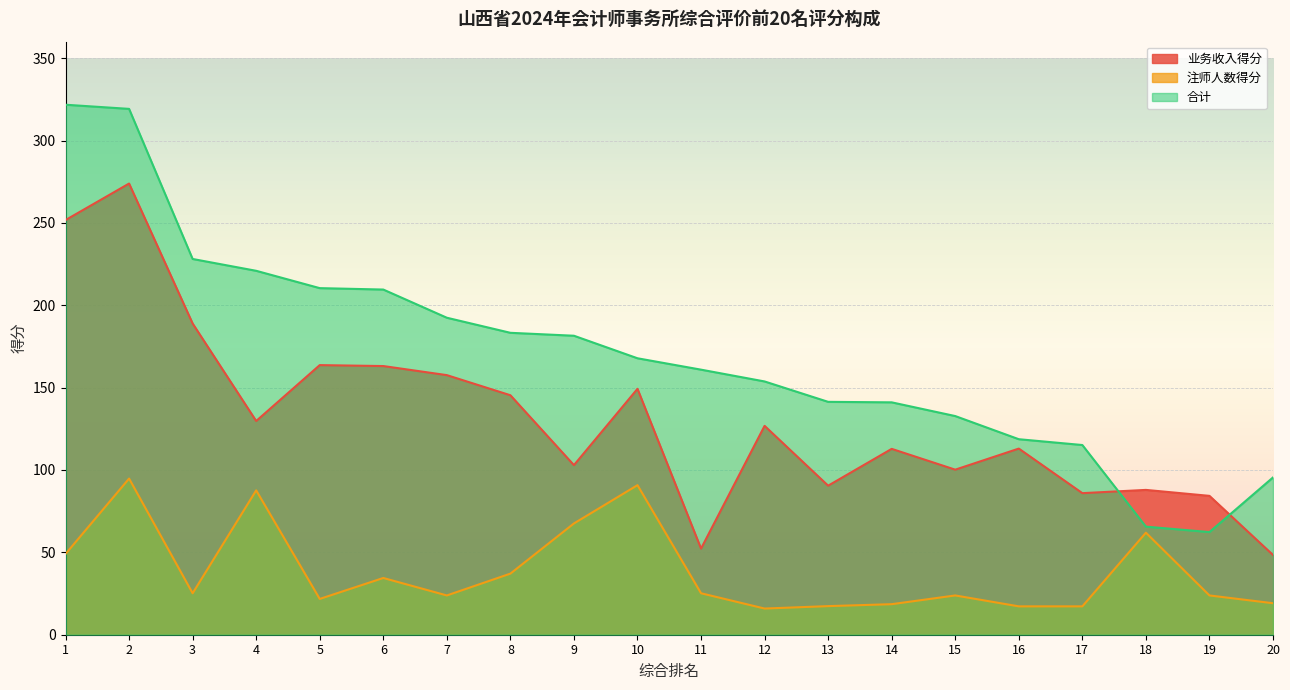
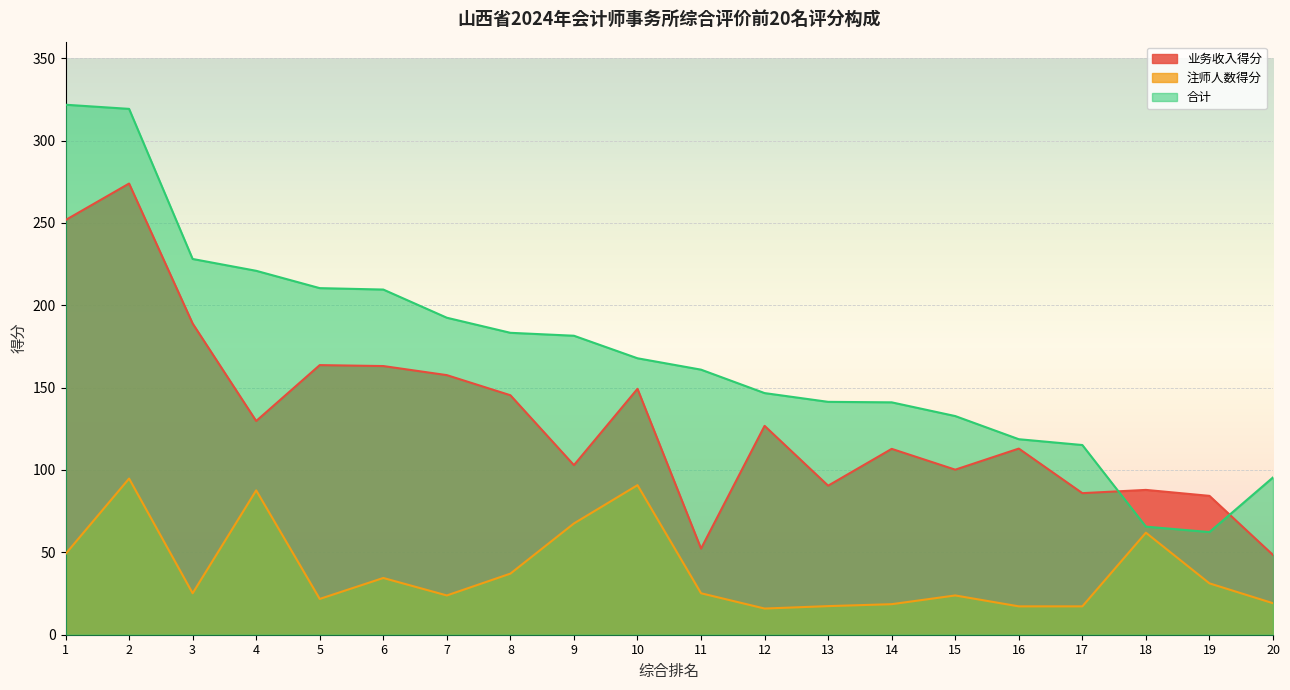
合计, 12: 154 -> 147
注师人数得分, 19: 24 -> 31
